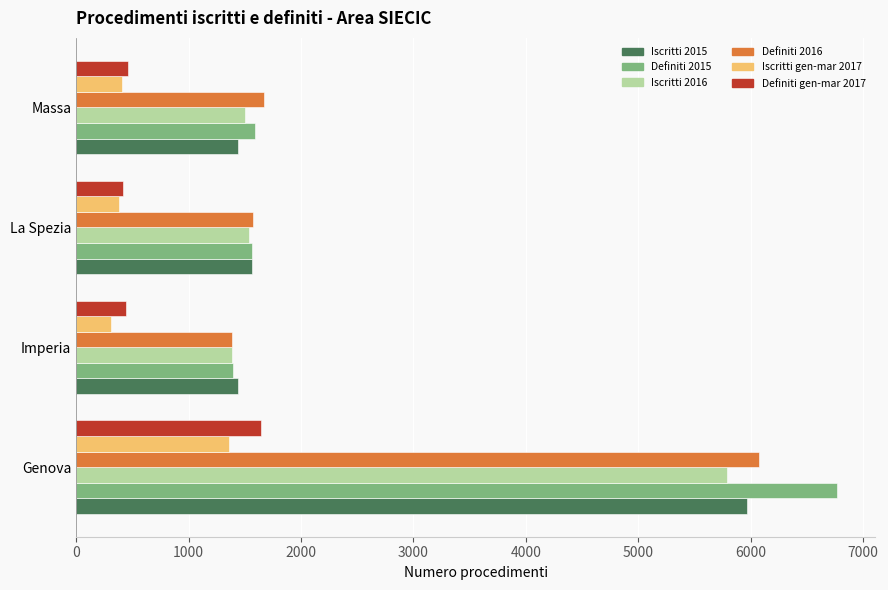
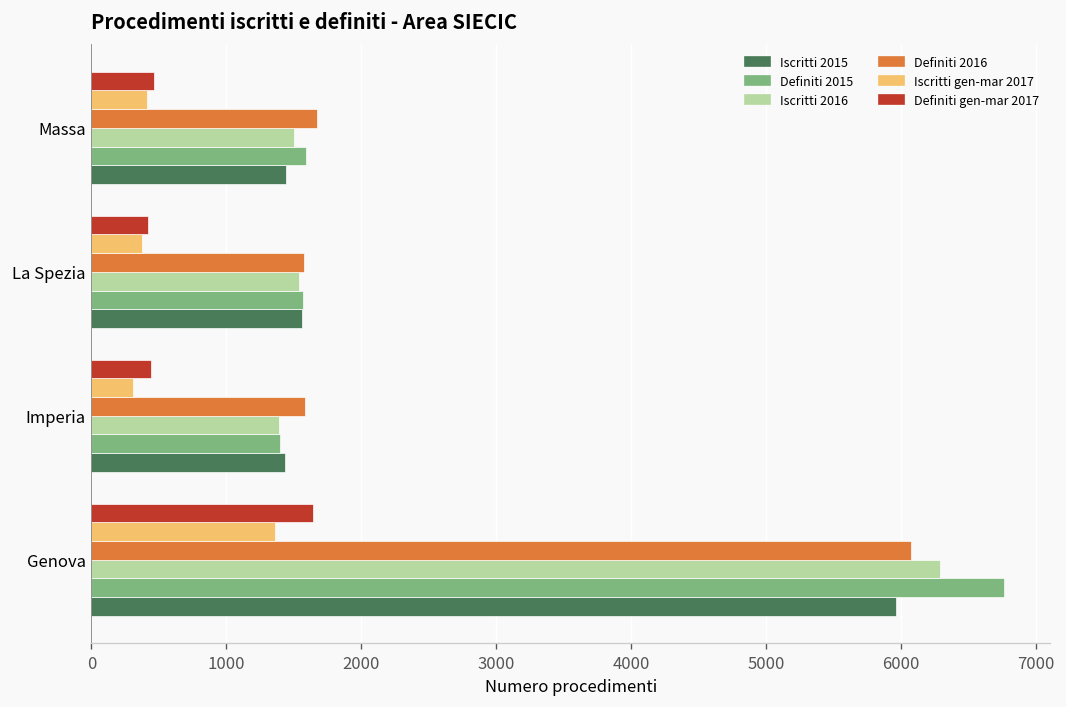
Definiti 2016, Imperia: 1380 -> 1590
Iscritti 2016, Genova: 5790 -> 6290
